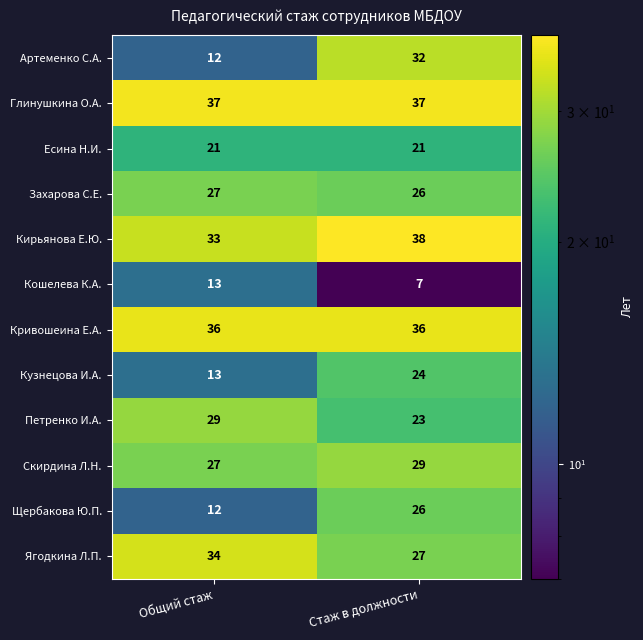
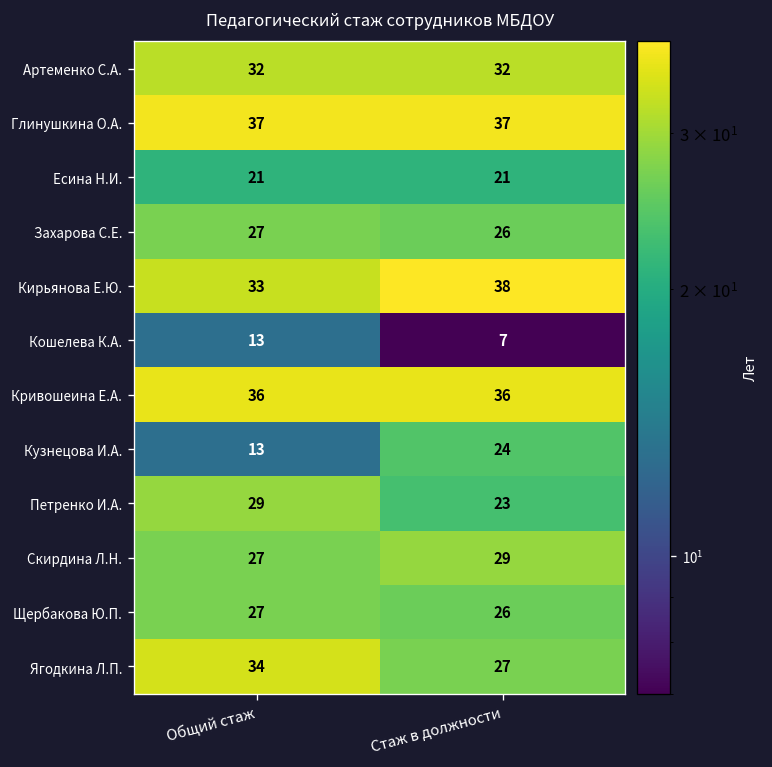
Артеменко С.А., Общий стаж: 12 -> 32
Щербакова Ю.П., Общий стаж: 12 -> 27
